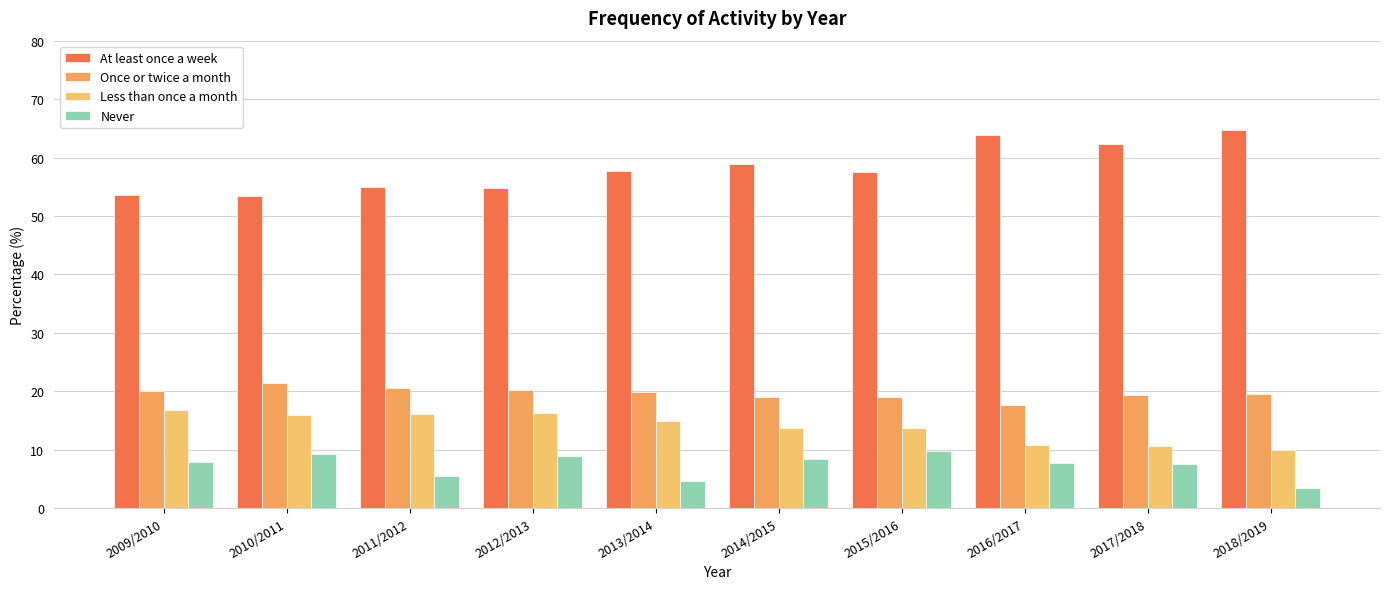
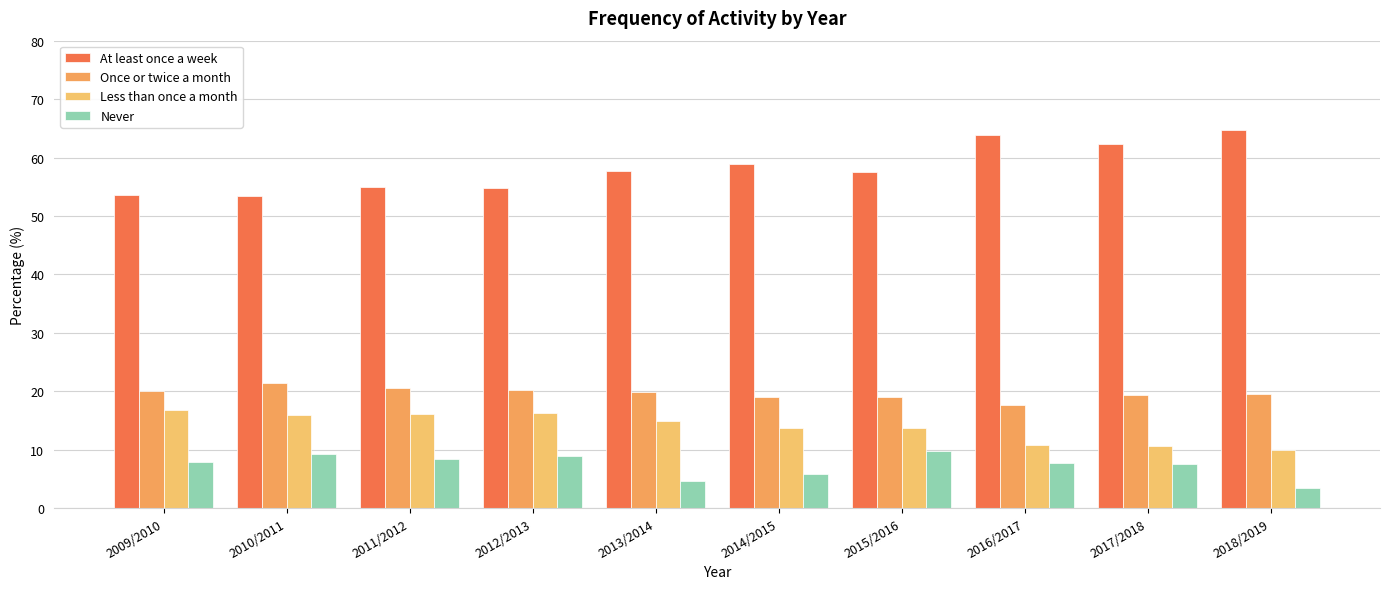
Never, 2011/2012: 5 -> 8
Never, 2014/2015: 8 -> 6
